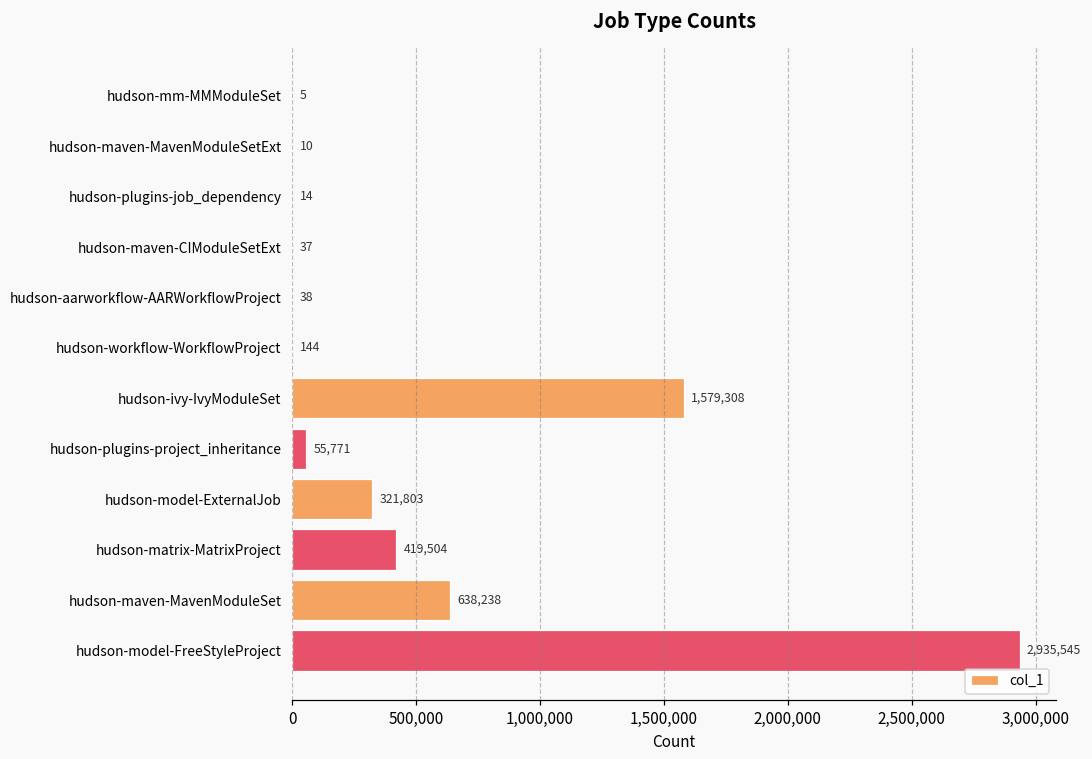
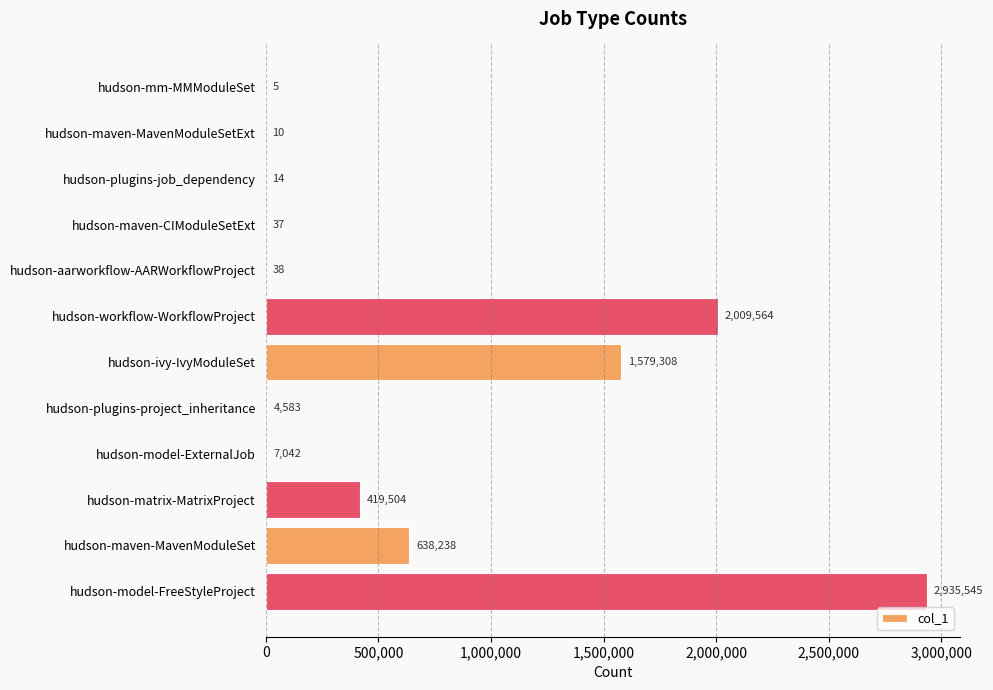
hudson-workflow-WorkflowProject: 144 -> 2,009,564
hudson-plugins-project_inheritance: 55,771 -> 4,583
hudson-model-ExternalJob: 321,803 -> 7,042
